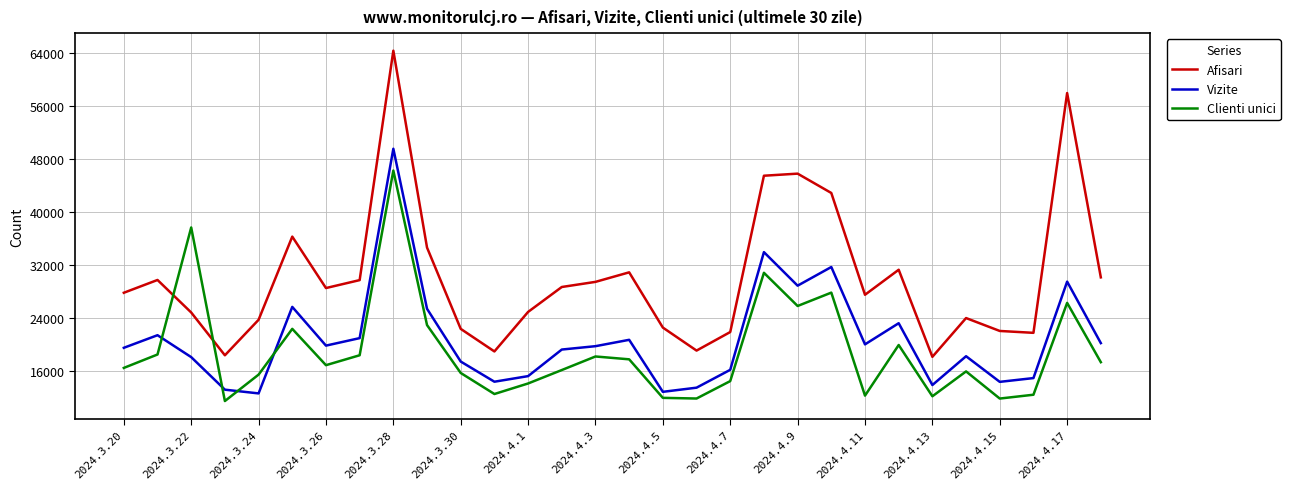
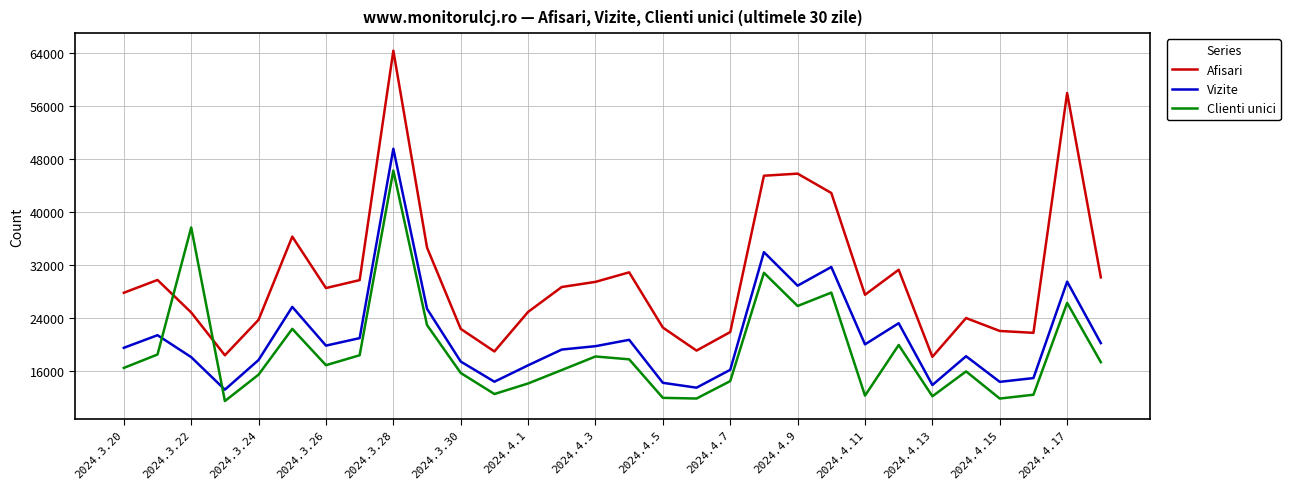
Vizite, 2024.3.24: 13000 -> 18000
Vizite, 2024.4.1: 15000 -> 17000
Vizite, 2024.4.5: 13000 -> 14000
